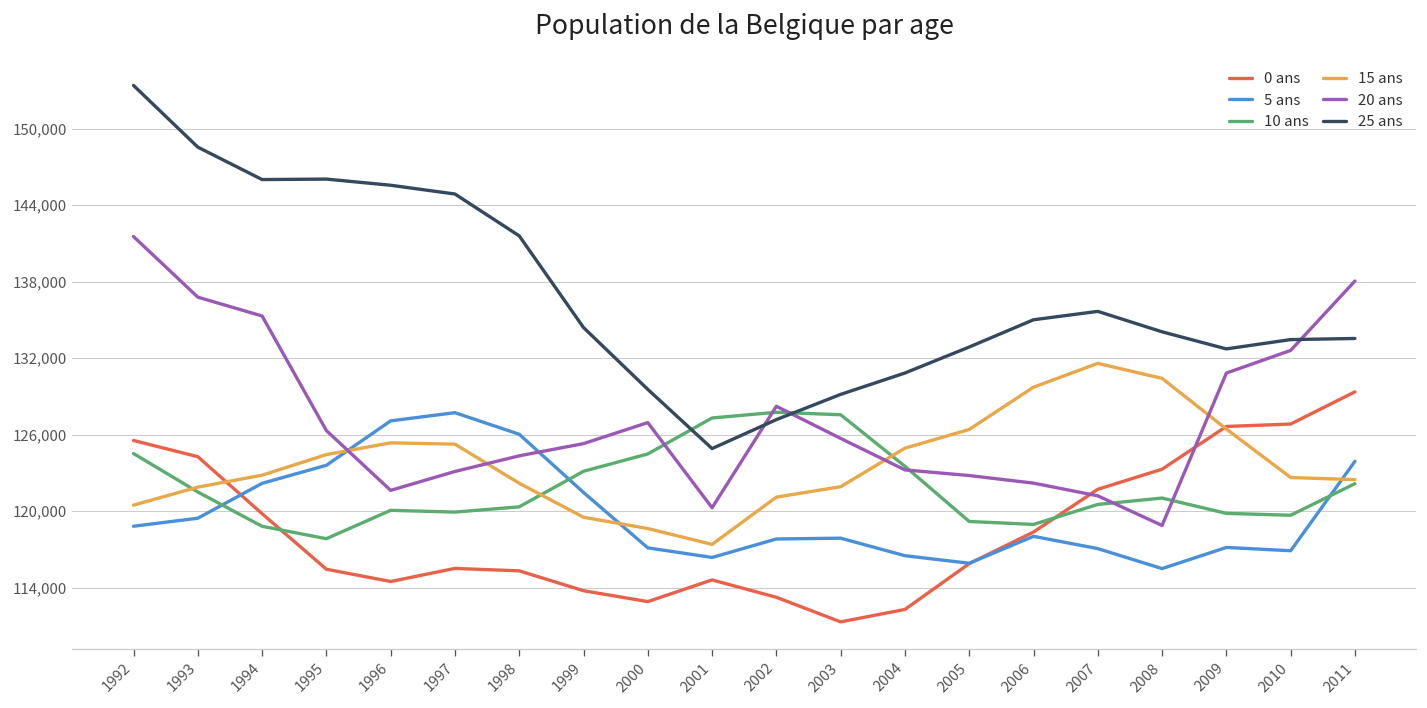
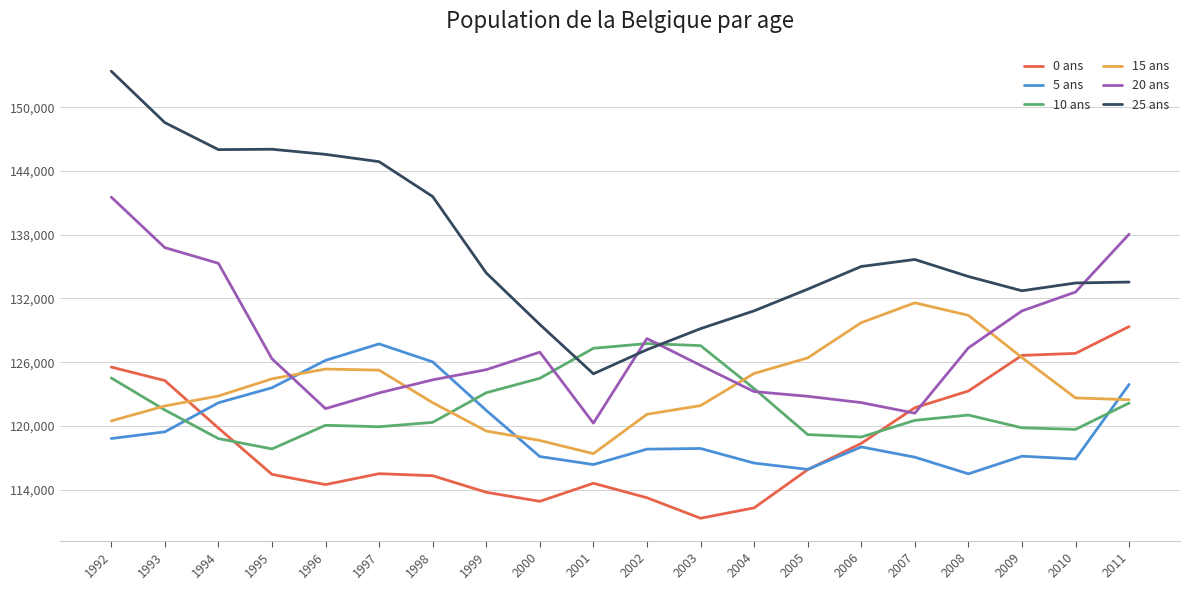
5 ans, 1996: 127,100 -> 126,200
20 ans, 2008: 118,900 -> 127,400
